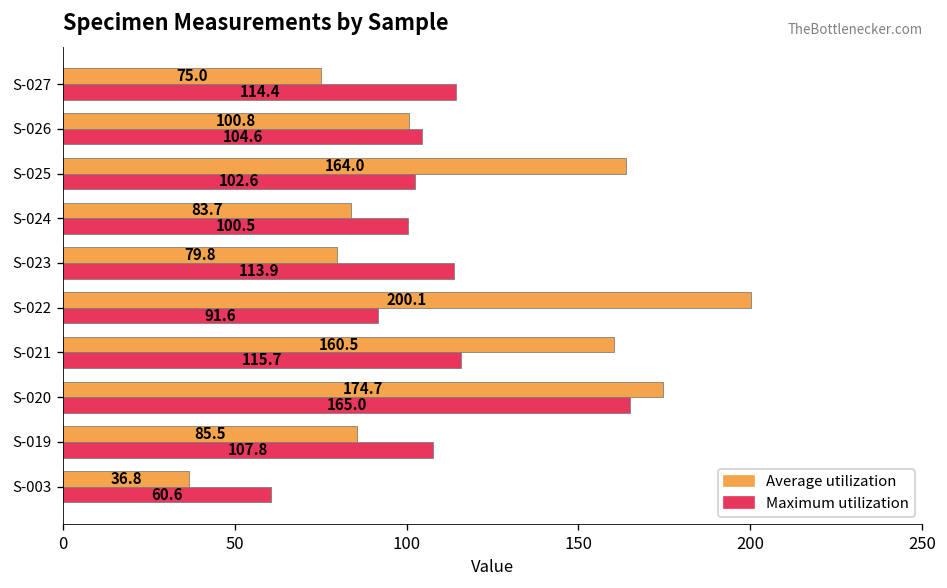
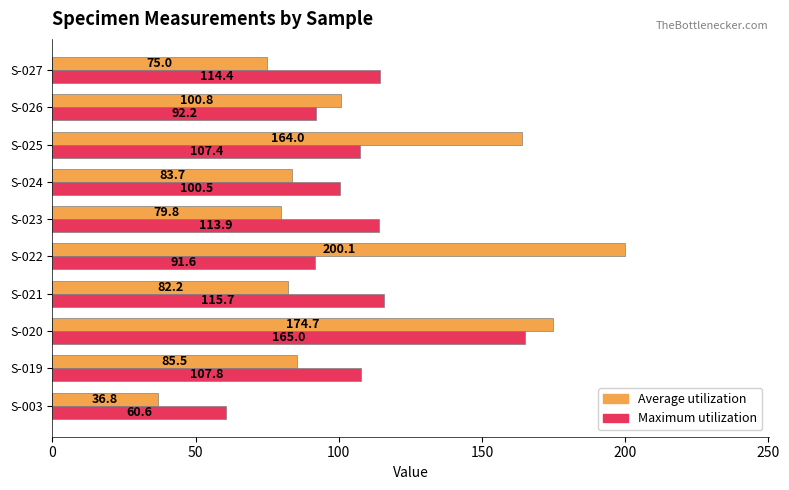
Maximum utilization, S-026: 104.6 -> 92.2
Maximum utilization, S-025: 102.6 -> 107.4
Average utilization, S-021: 160.5 -> 82.2
